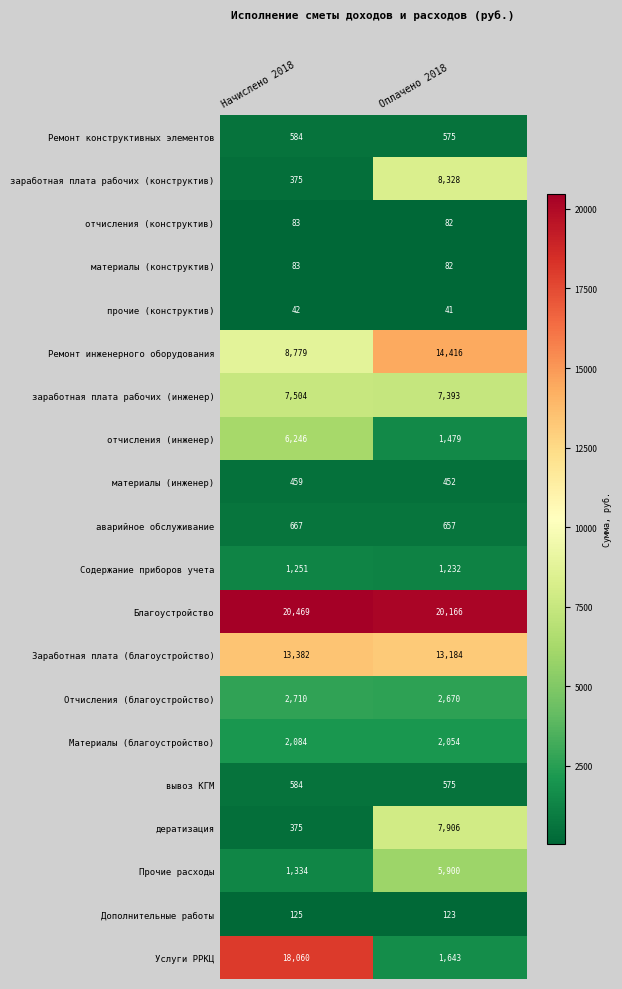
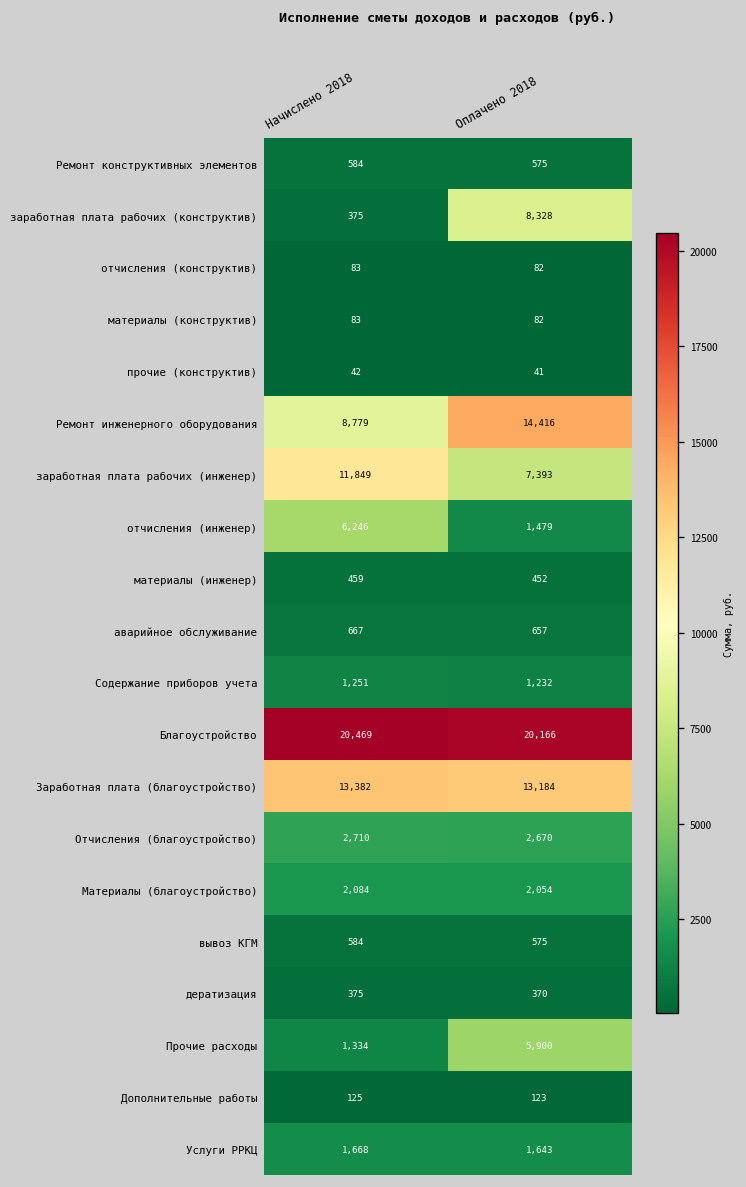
заработная плата рабочих (инженер), Начислено 2018: 7,504 -> 11,849
дератизация, Оплачено 2018: 7,906 -> 370
Услуги РРКЦ, Начислено 2018: 18,060 -> 1,668
